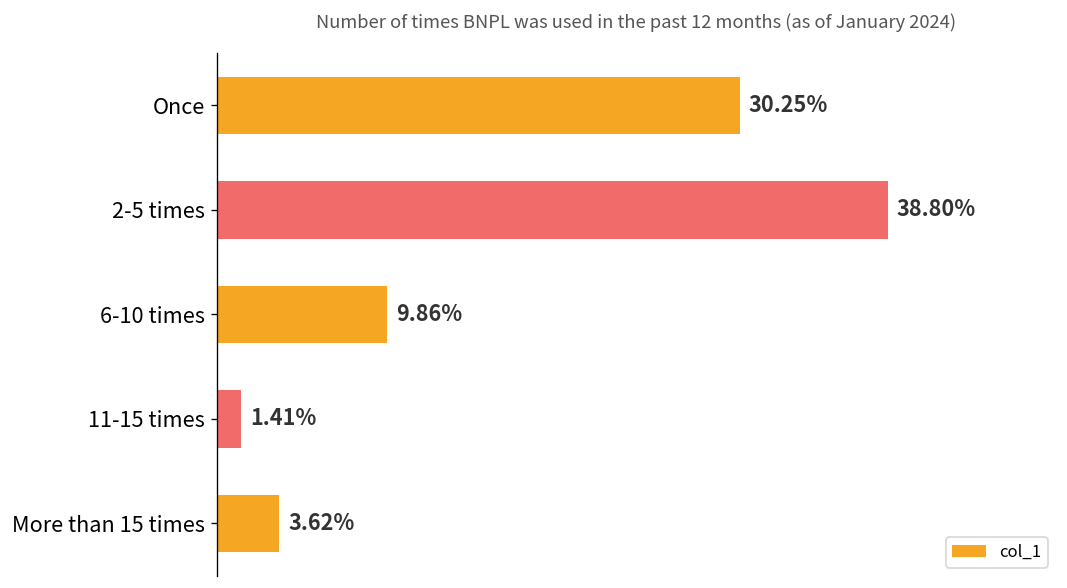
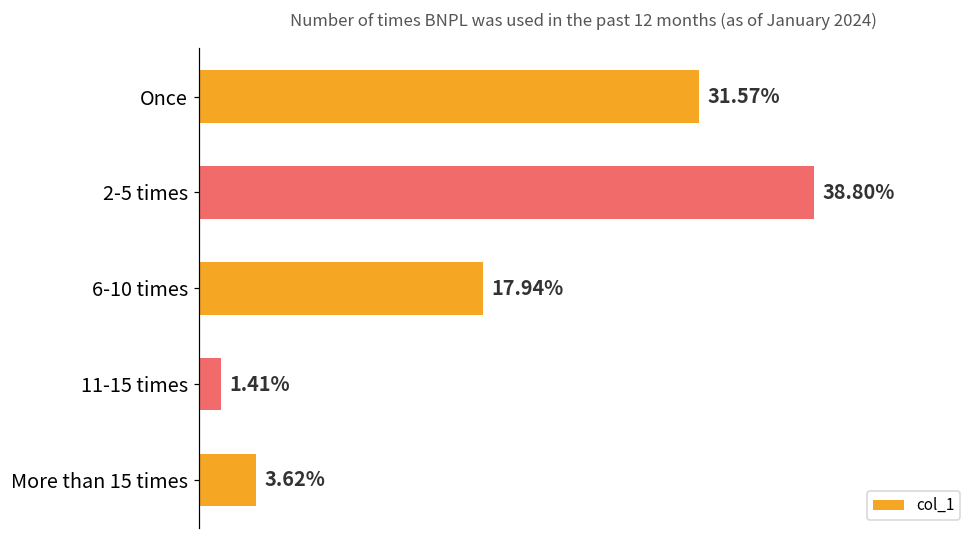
Once: 30.25% -> 31.57%
6-10 times: 9.86% -> 17.94%
